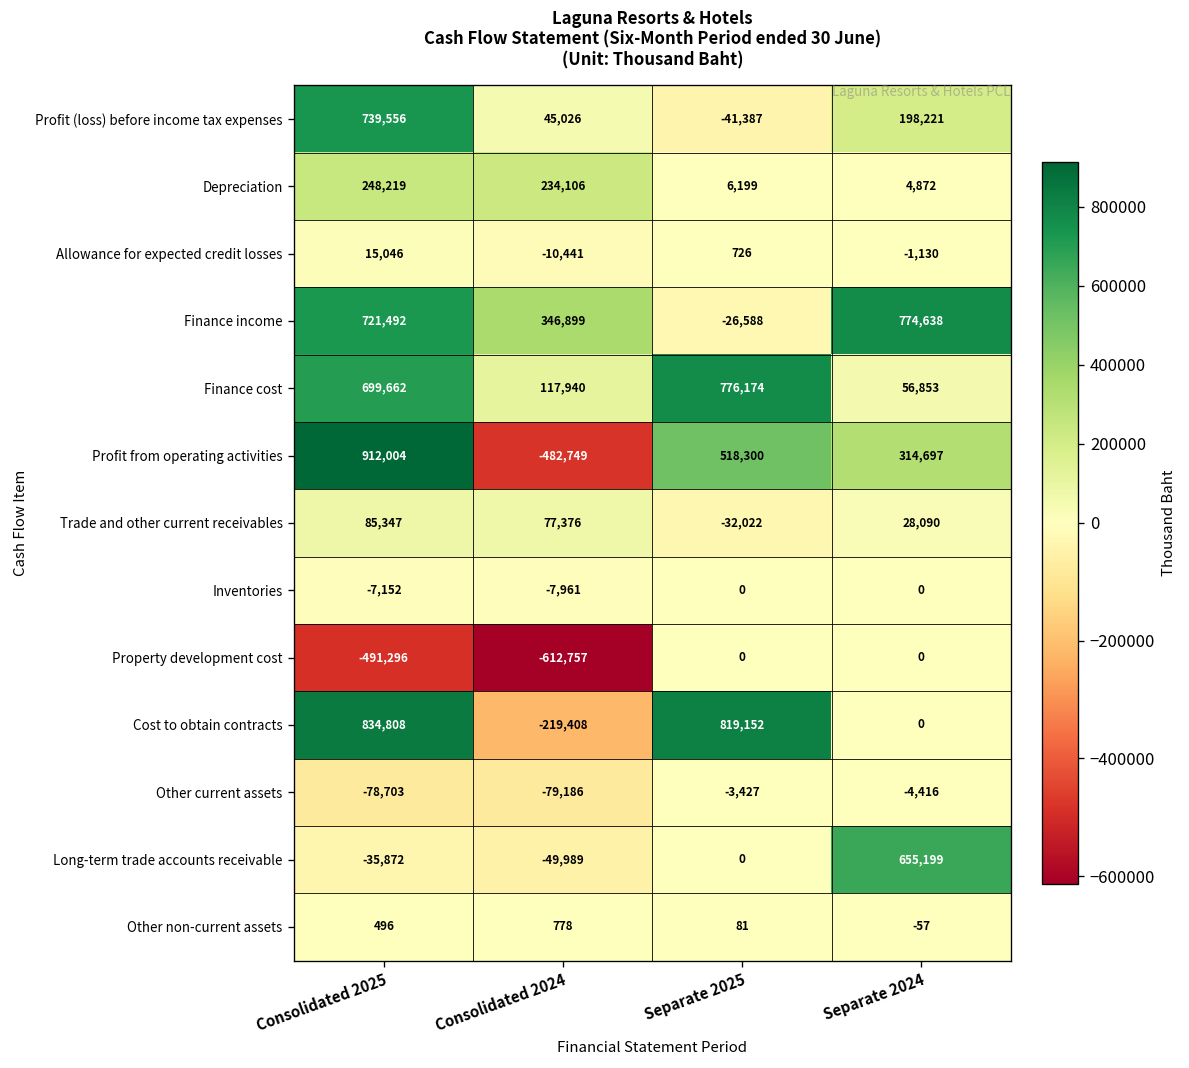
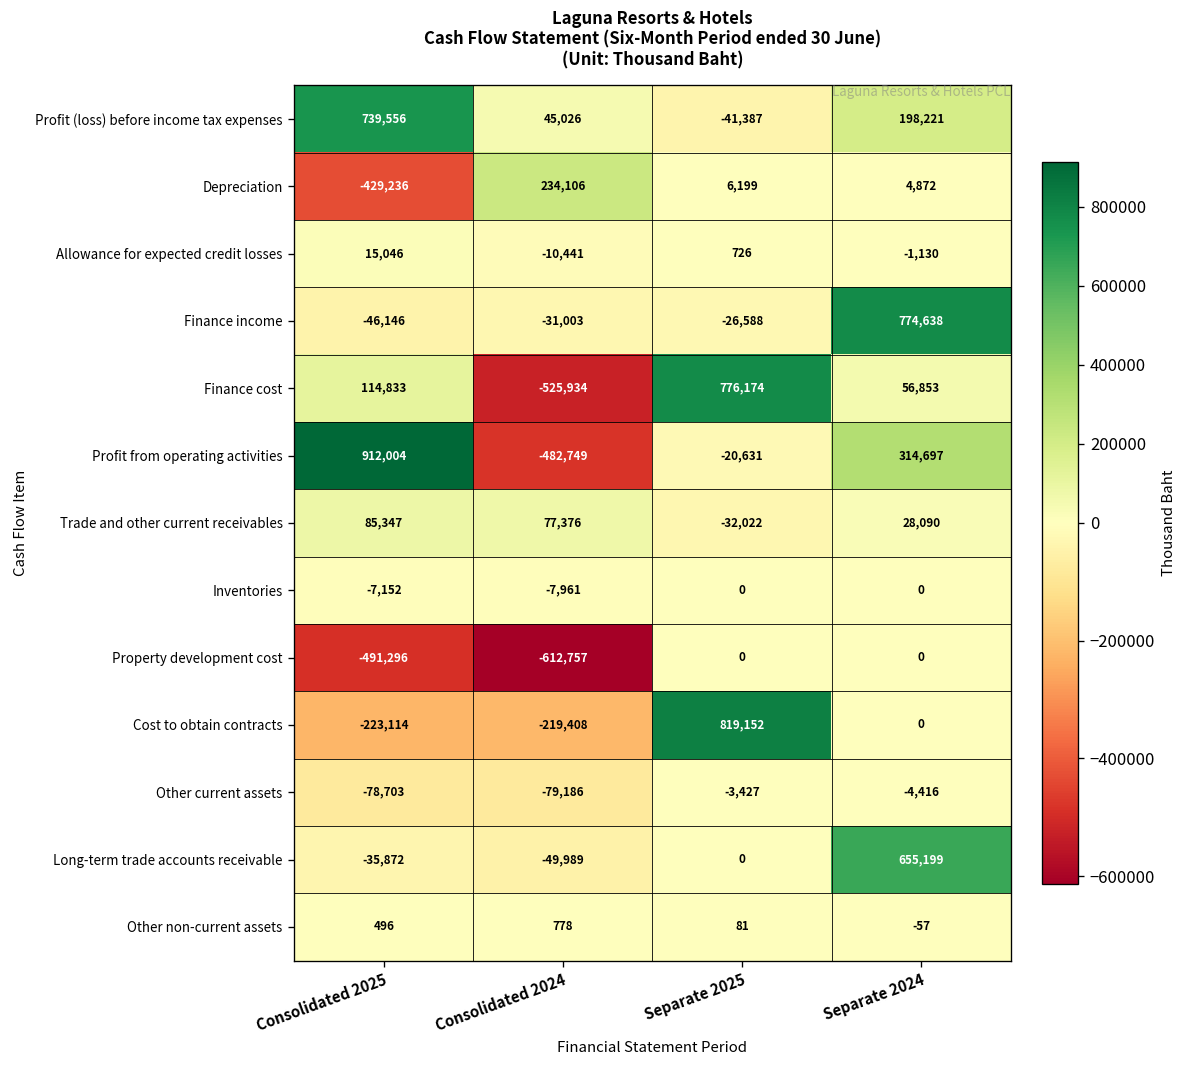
Depreciation, Consolidated 2025: 248,219 -> -429,236
Finance income, Consolidated 2025: 721,492 -> -46,146
Finance income, Consolidated 2024: 346,899 -> -31,003
Finance cost, Consolidated 2025: 699,662 -> 114,833
Finance cost, Consolidated 2024: 117,940 -> -525,934
Profit from operating activities, Separate 2025: 518,300 -> -20,631
Cost to obtain contracts, Consolidated 2025: 834,808 -> -223,114
